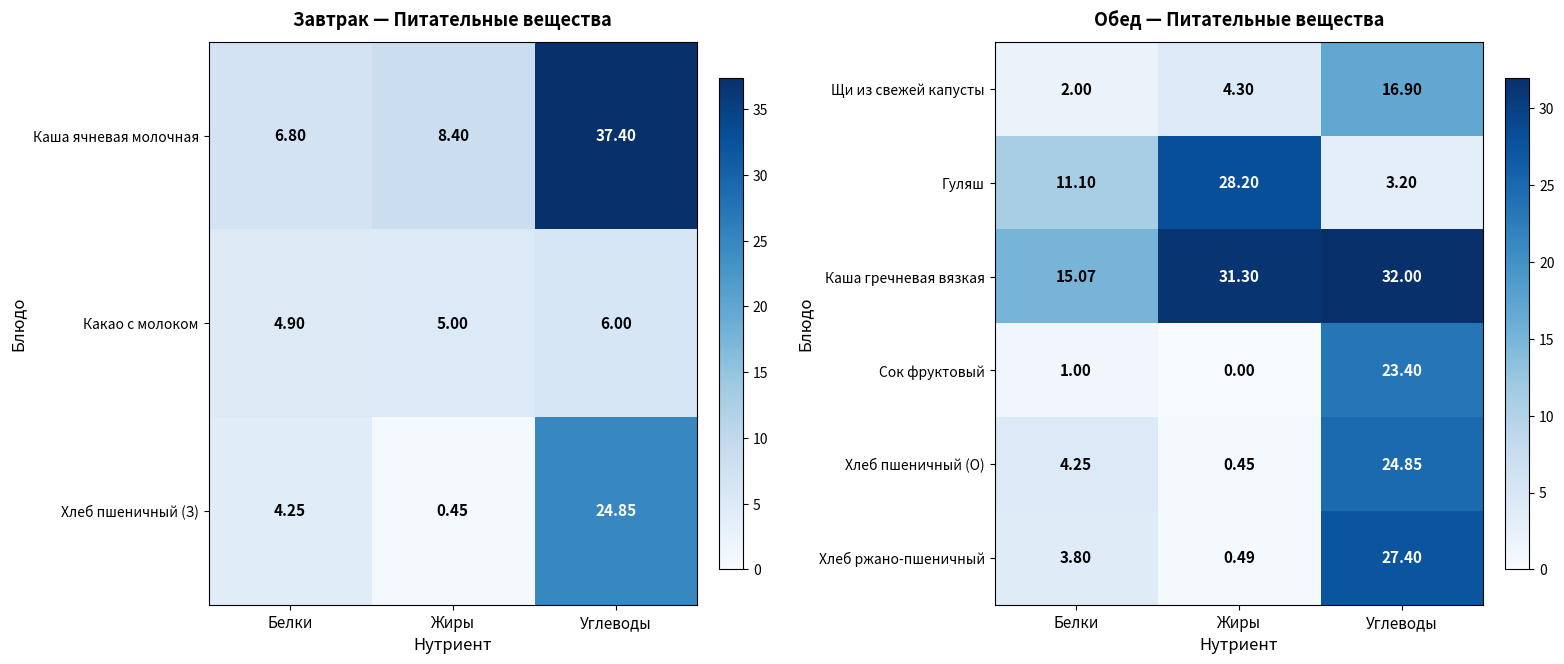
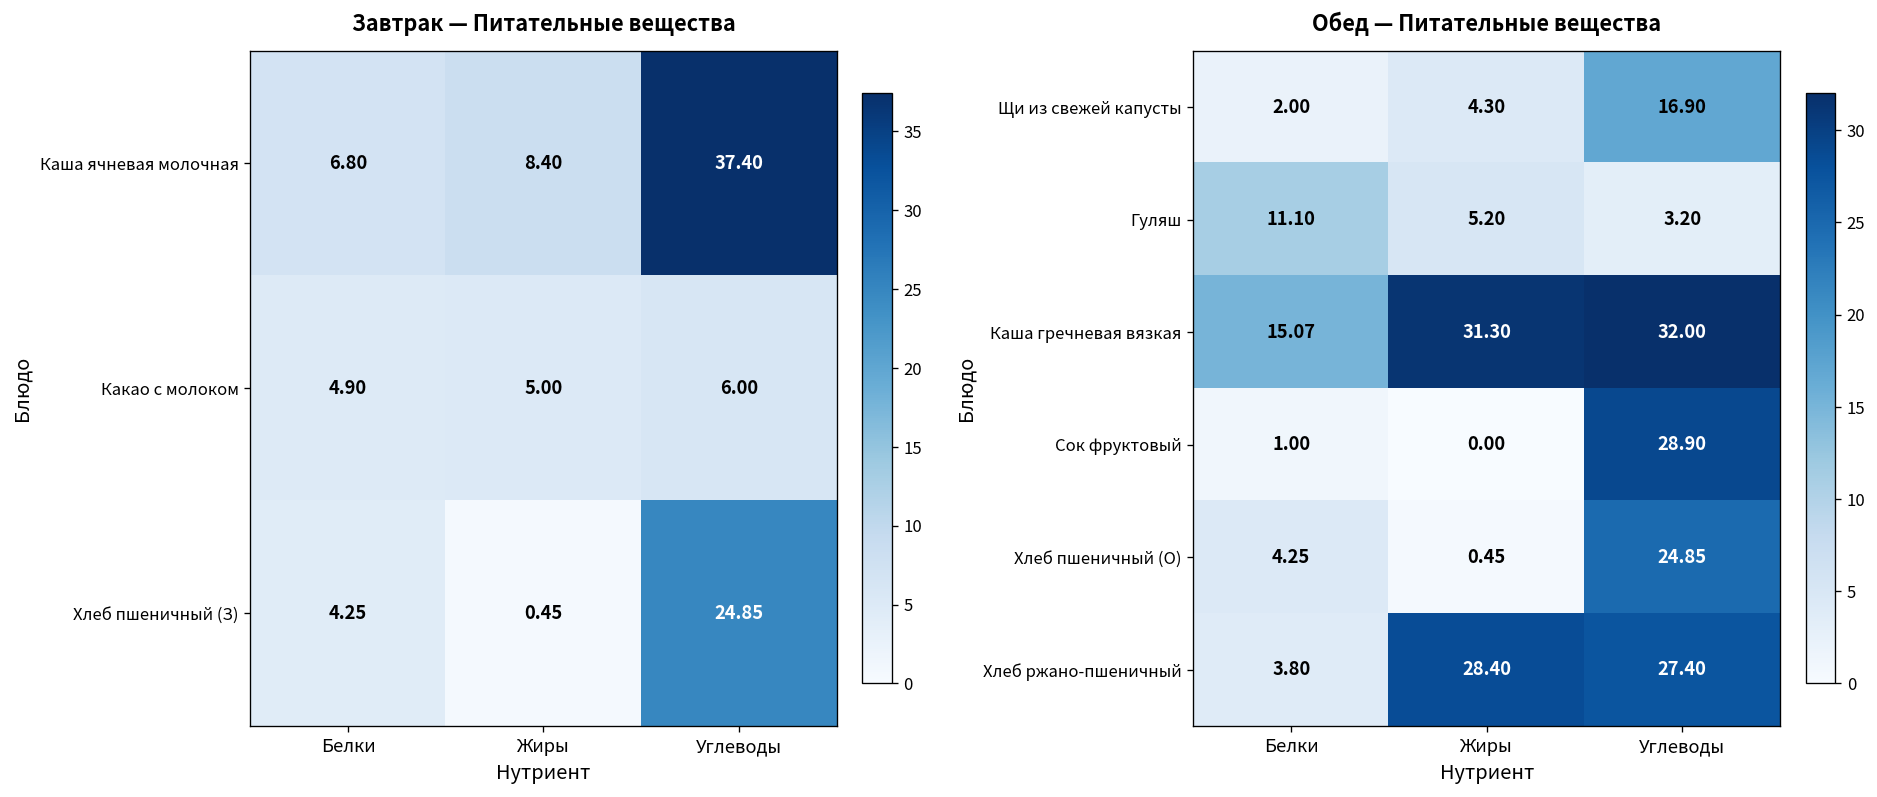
Обед — Питательные вещества, Гуляш, Жиры: 28.20 -> 5.20
Обед — Питательные вещества, Сок фруктовый, Углеводы: 23.40 -> 28.90
Обед — Питательные вещества, Хлеб ржано-пшеничный, Жиры: 0.49 -> 28.40
